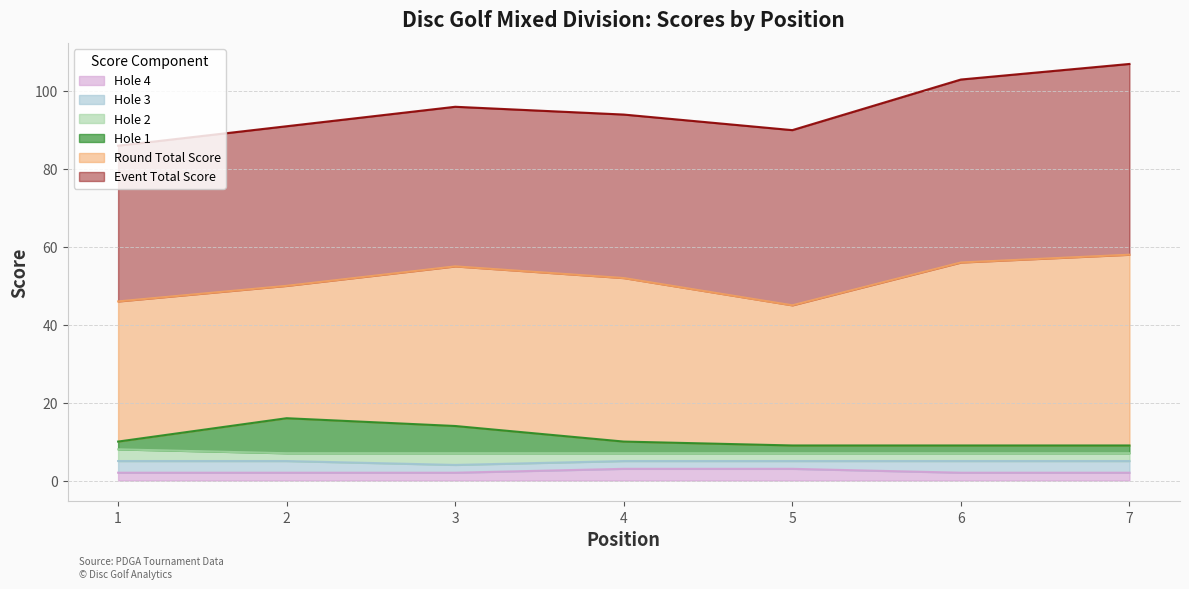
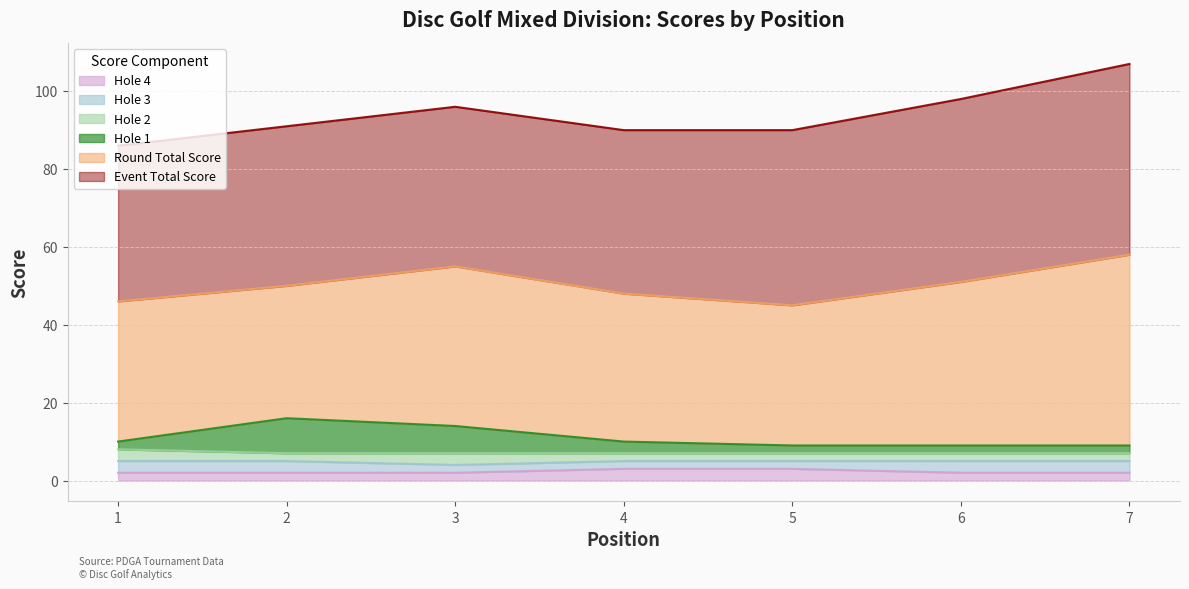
Round Total Score, 4: 42 -> 38
Round Total Score, 6: 47 -> 42
